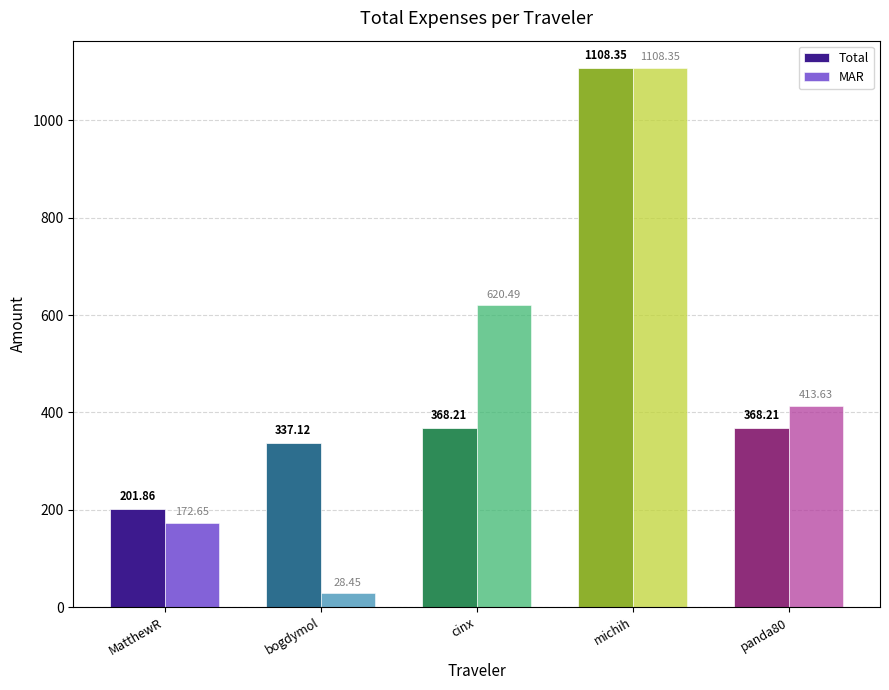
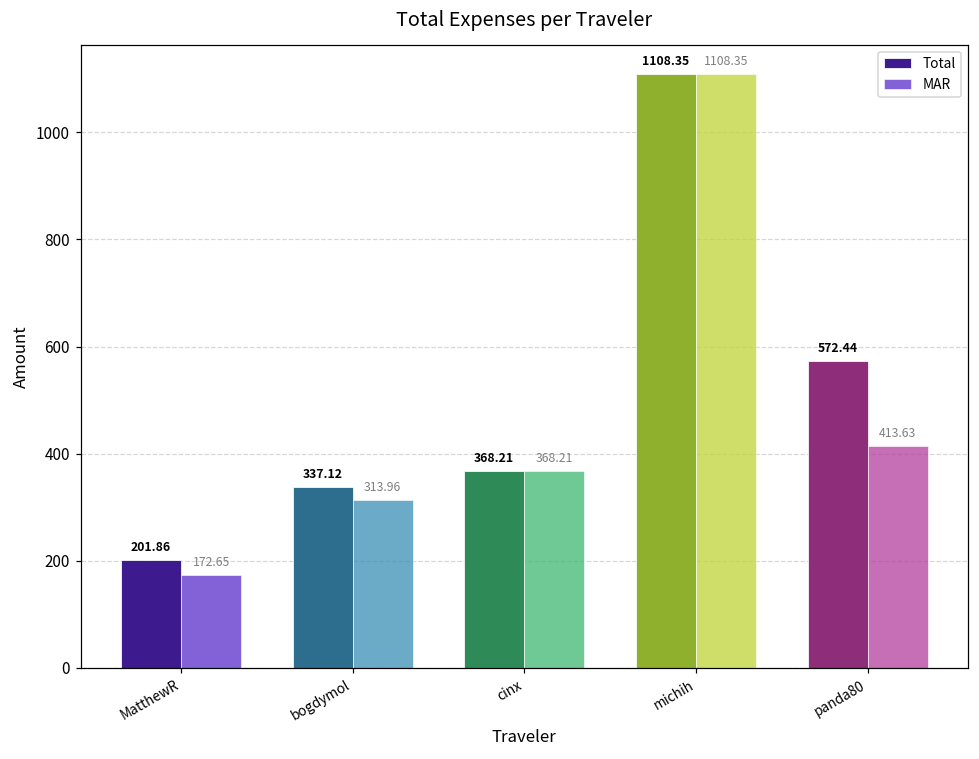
MAR, bogdymol: 28.45 -> 313.96
MAR, cinx: 620.49 -> 368.21
Total, panda80: 368.21 -> 572.44
